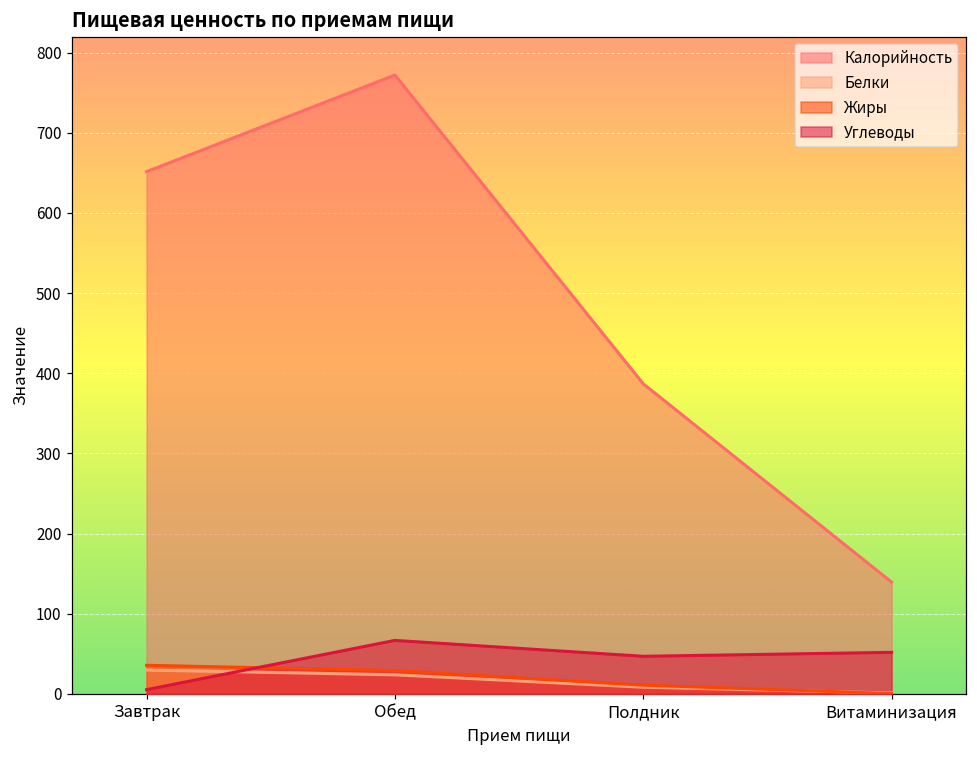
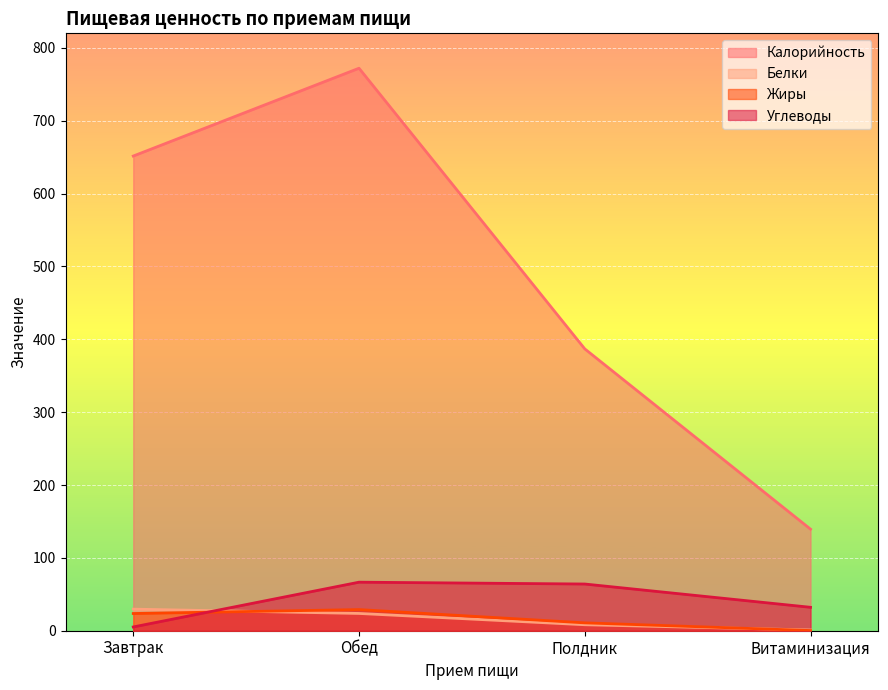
Жиры, Завтрак: 40 -> 20
Углеводы, Полдник: 50 -> 60
Углеводы, Витаминизация: 50 -> 30
